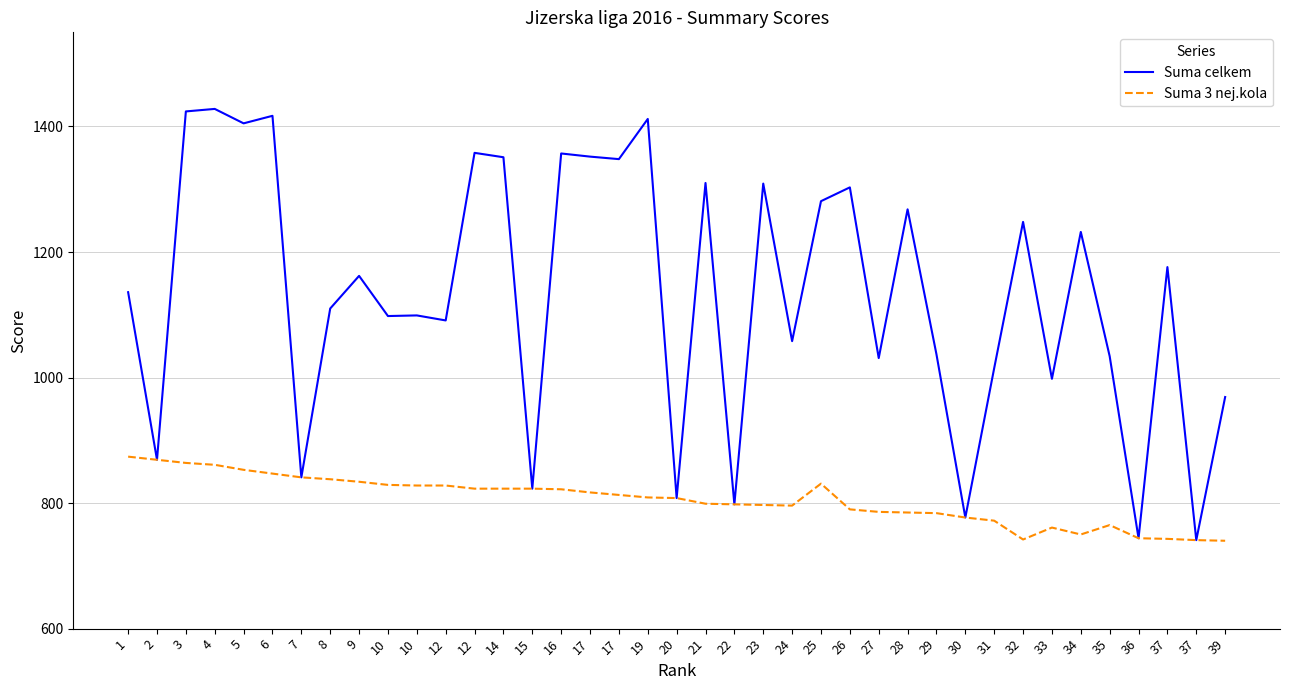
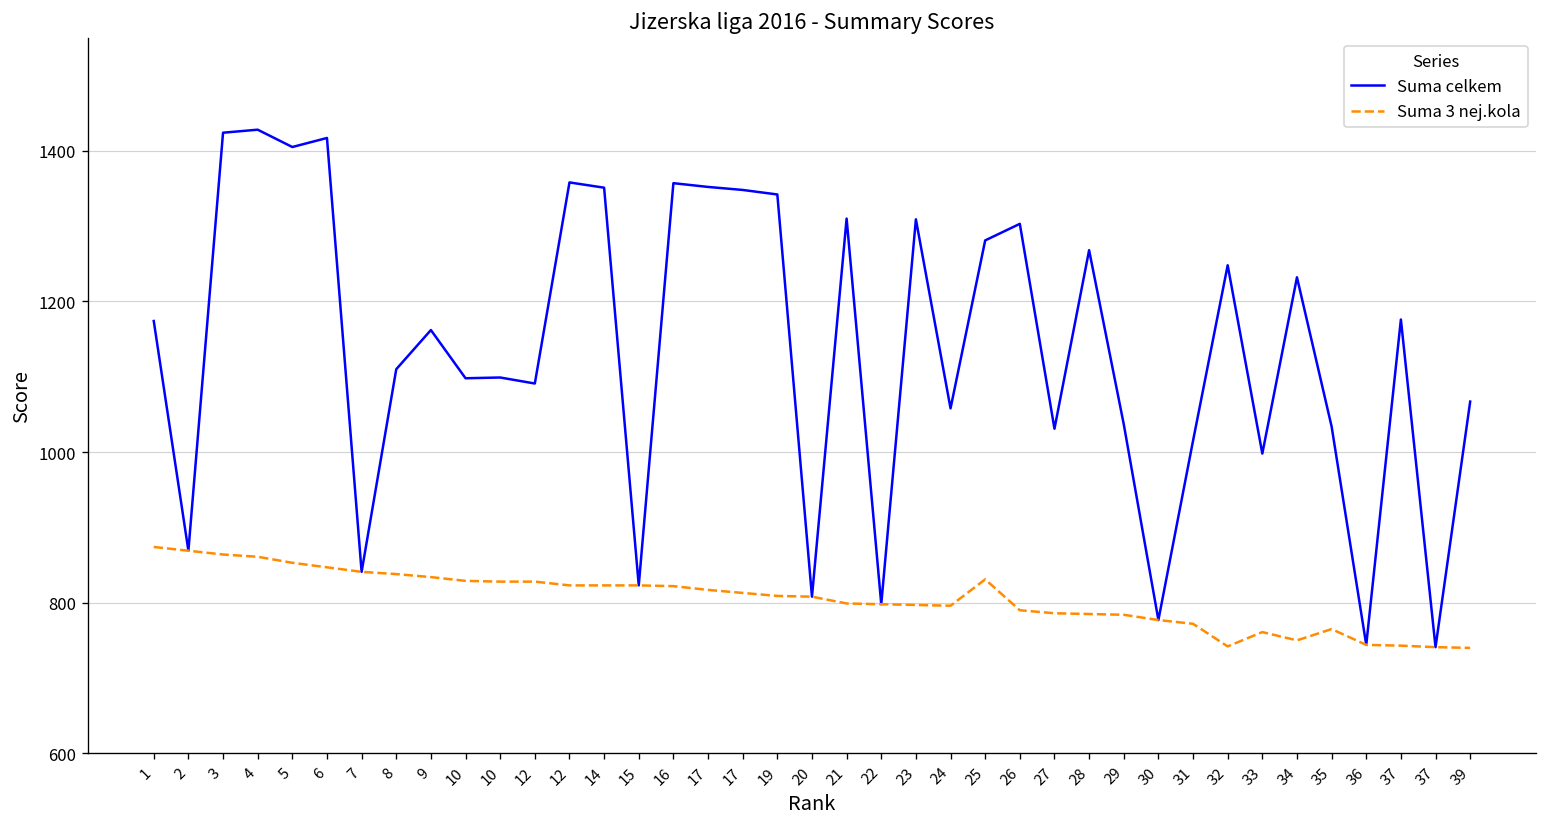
Suma celkem, 1: 1140 -> 1170
Suma celkem, 19: 1410 -> 1340
Suma celkem, 39: 970 -> 1070
